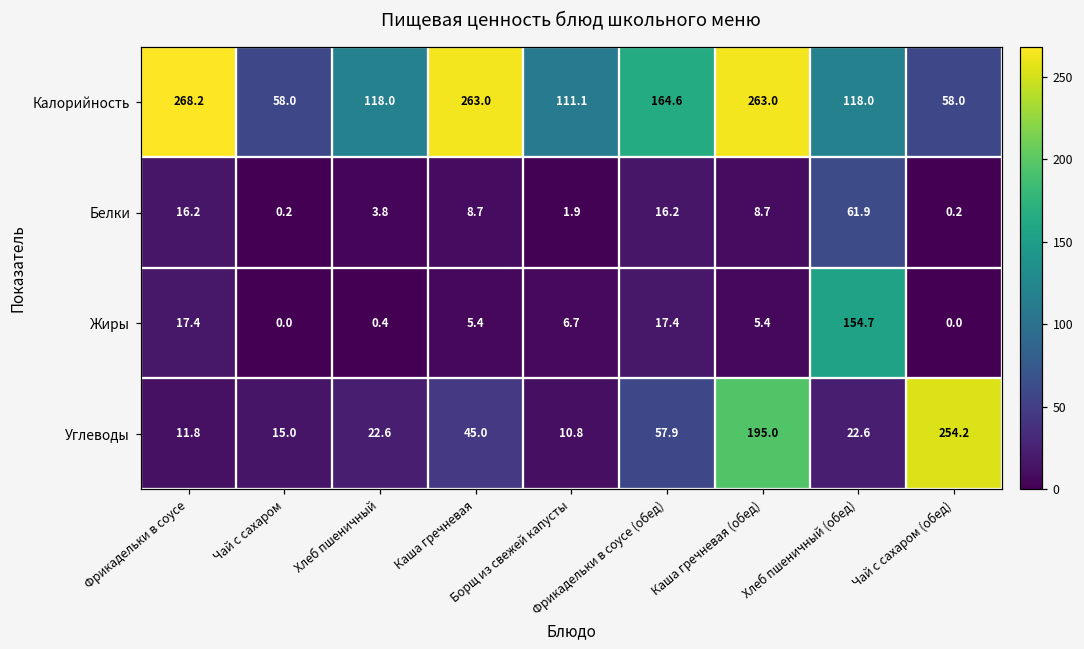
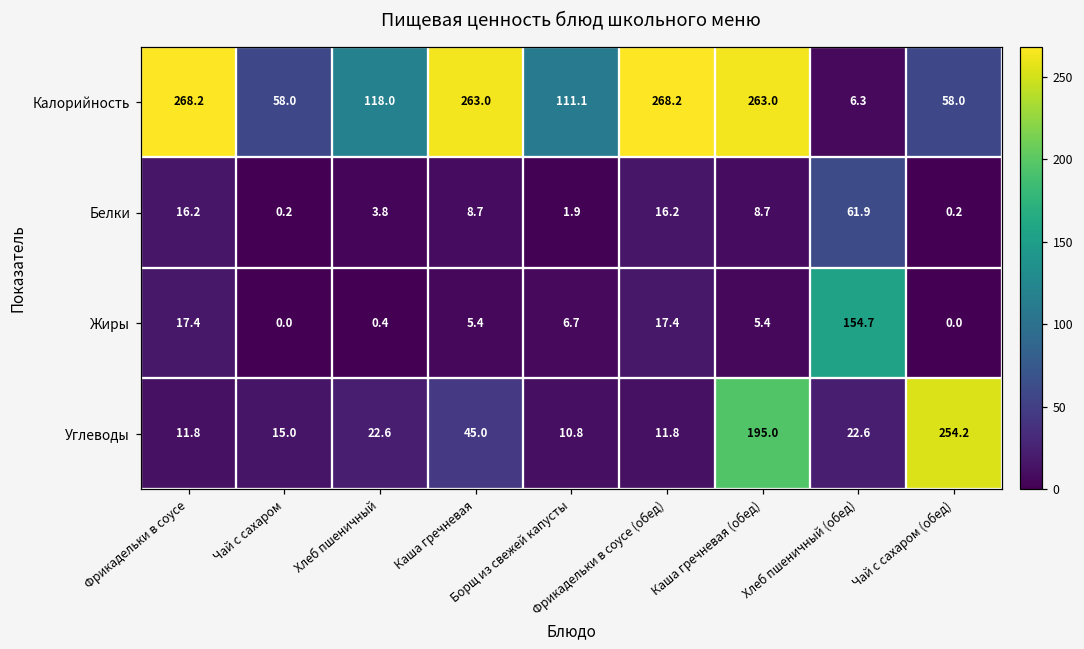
Калорийность, Фрикадельки в соусе (обед): 164.6 -> 268.2
Калорийность, Хлеб пшеничный (обед): 118.0 -> 6.3
Углеводы, Фрикадельки в соусе (обед): 57.9 -> 11.8
